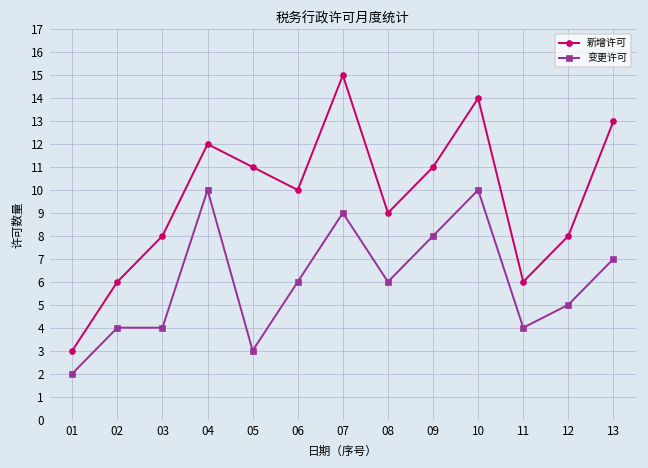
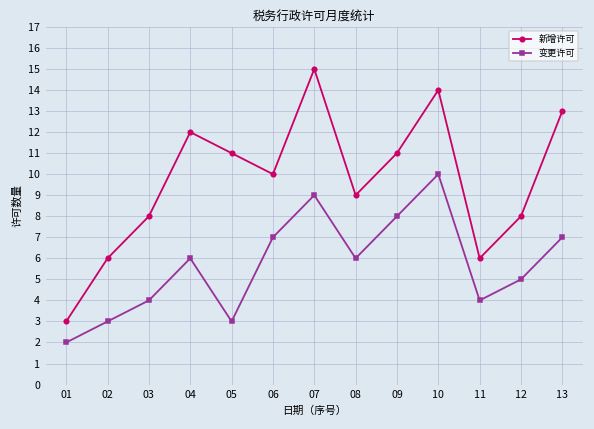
变更许可, 02: 4 -> 3
变更许可, 04: 10 -> 6
变更许可, 06: 6 -> 7
